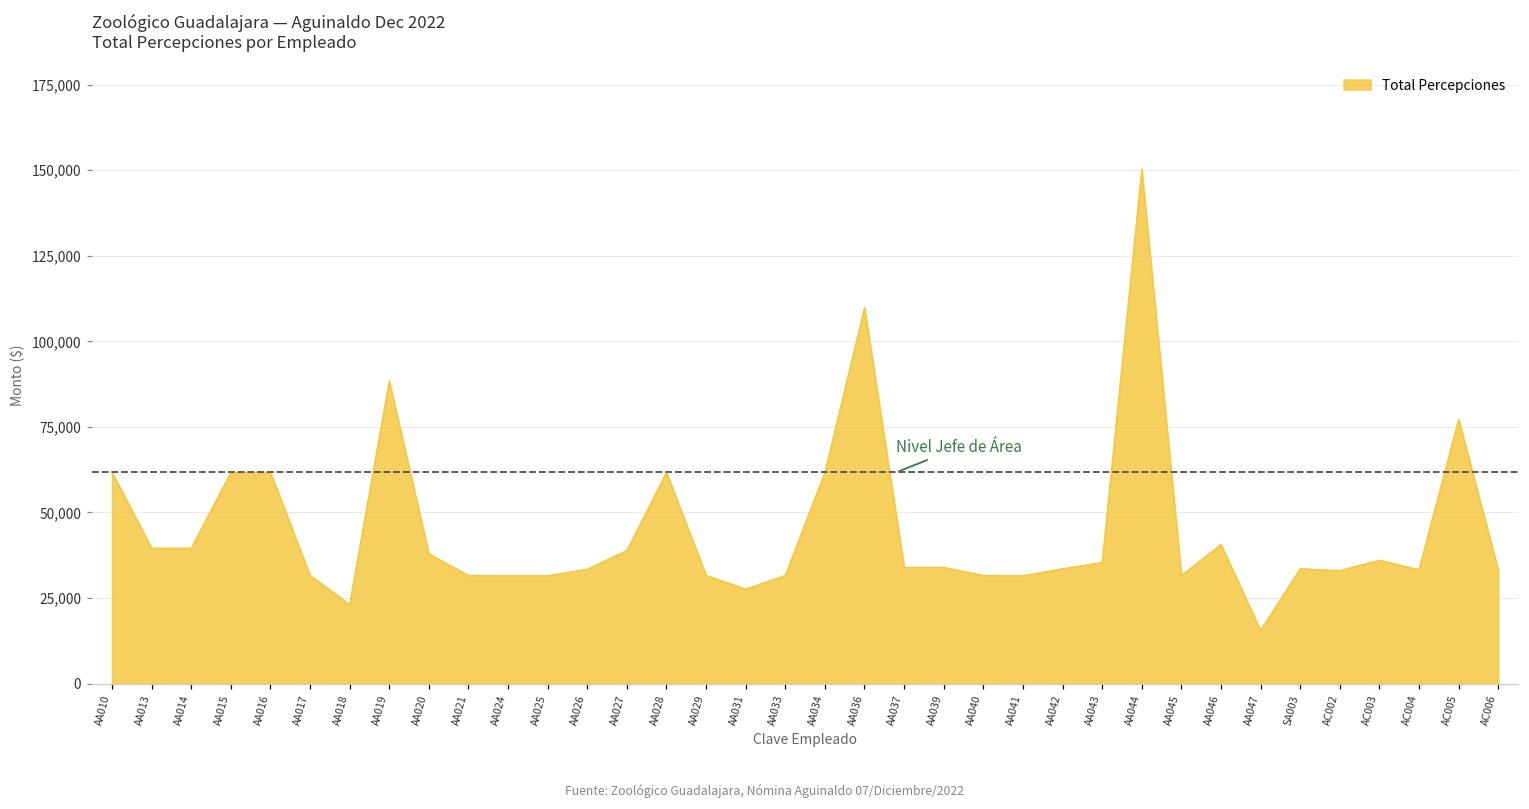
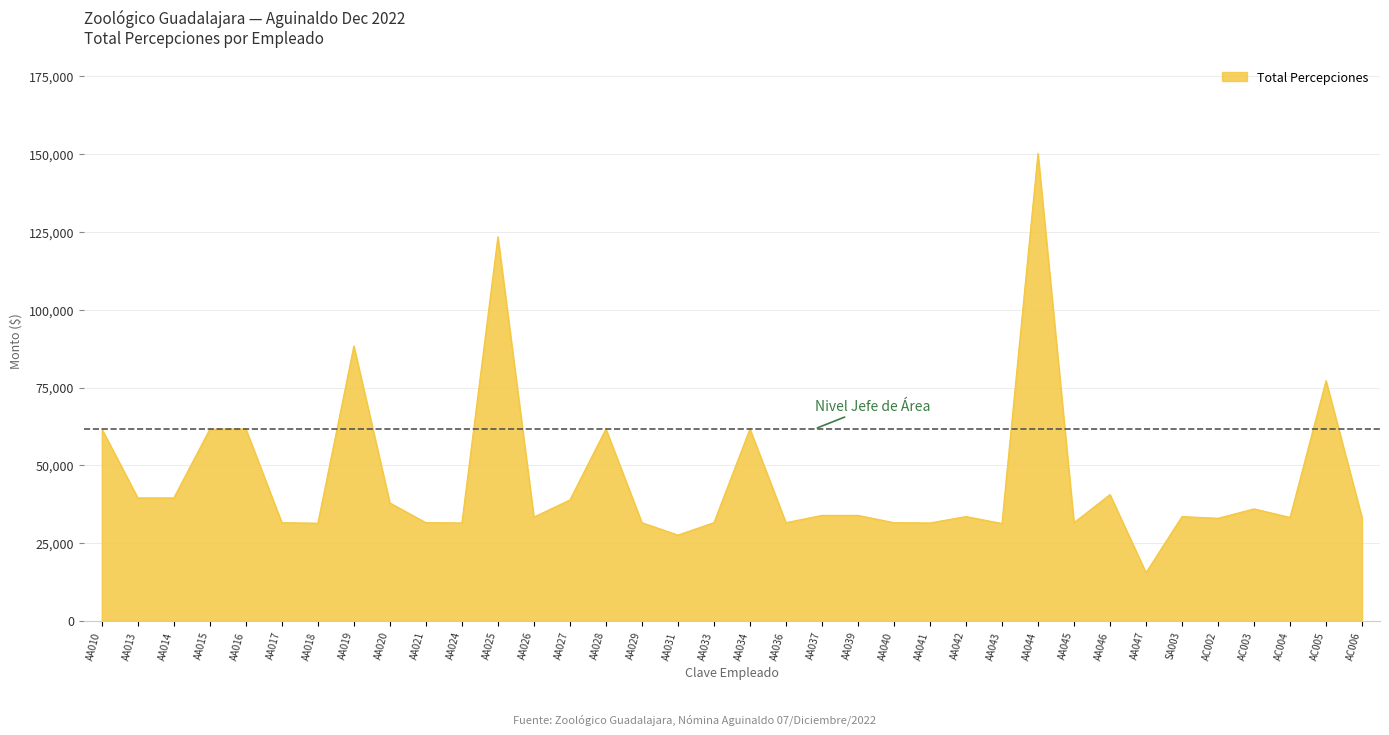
AA018: 23,000 -> 31,000
AA025: 32,000 -> 123,000
AA036: 110,000 -> 32,000
AA043: 35,000 -> 31,000
